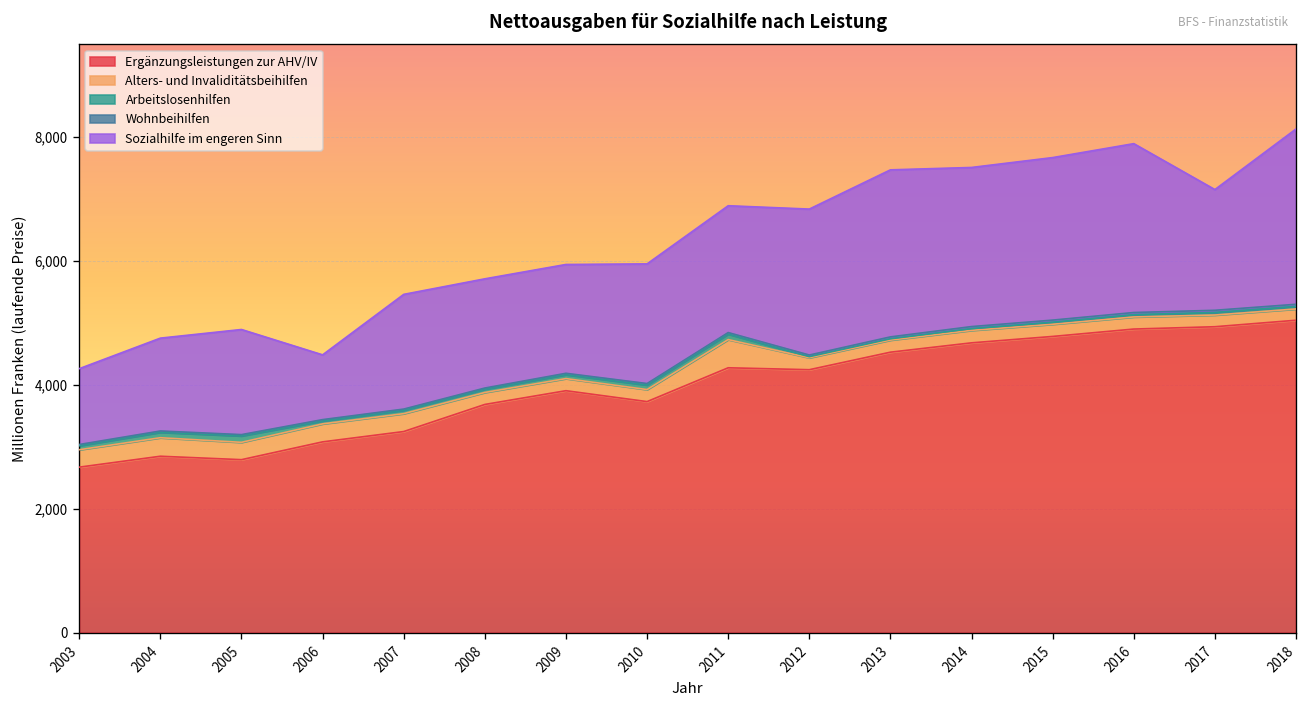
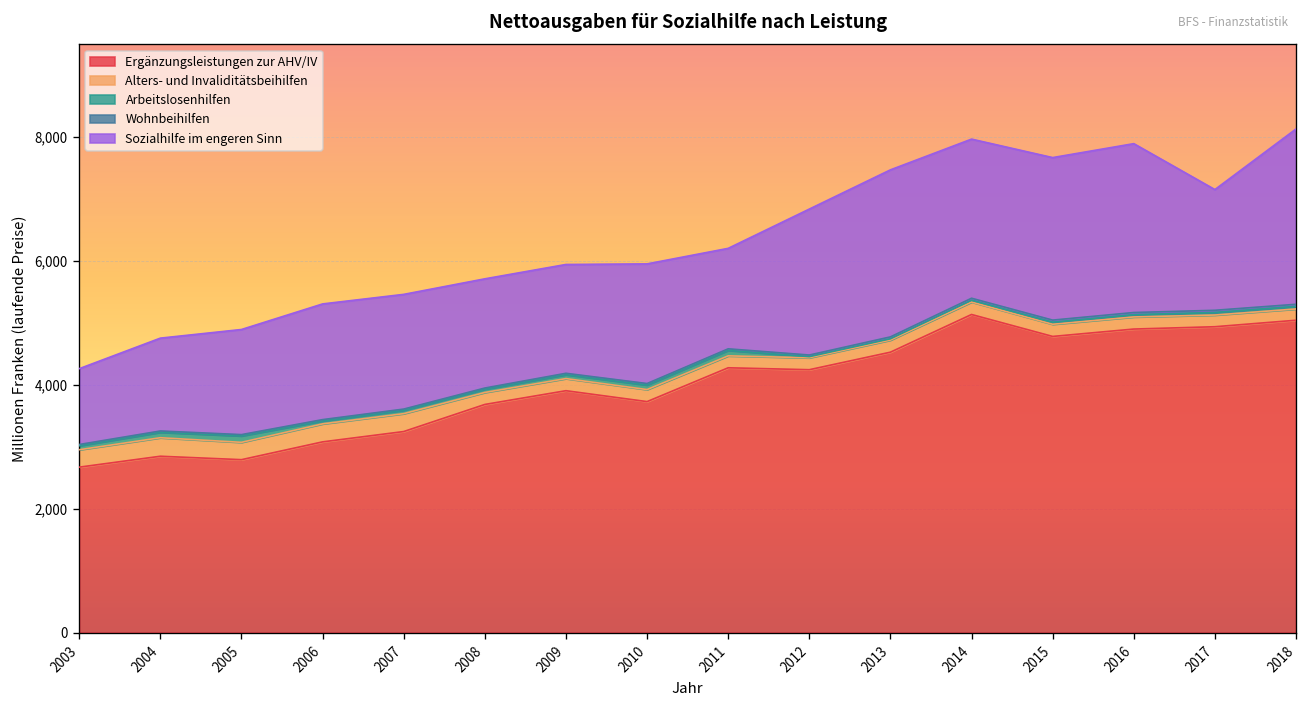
Sozialhilfe im engeren Sinn, 2006: 1,000 -> 1,900
Alters- und Invaliditätsbeihilfen, 2011: 500 -> 200
Sozialhilfe im engeren Sinn, 2011: 2,000 -> 1,600
Ergänzungsleistungen zur AHV/IV, 2014: 4,700 -> 5,100
